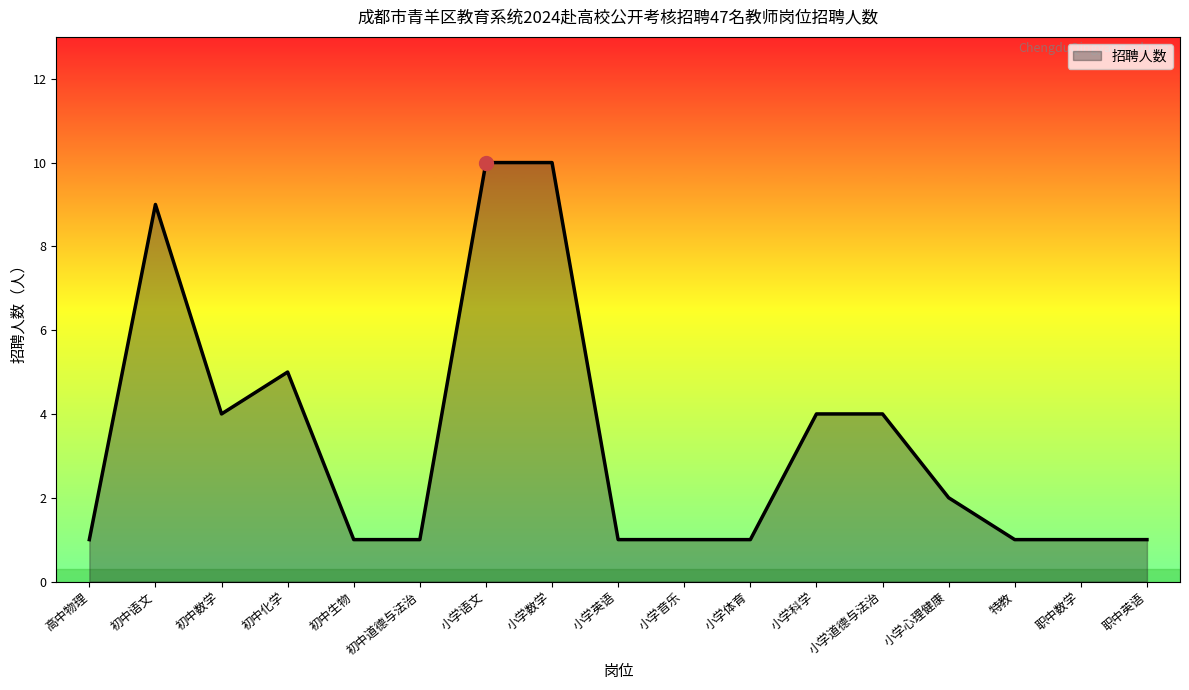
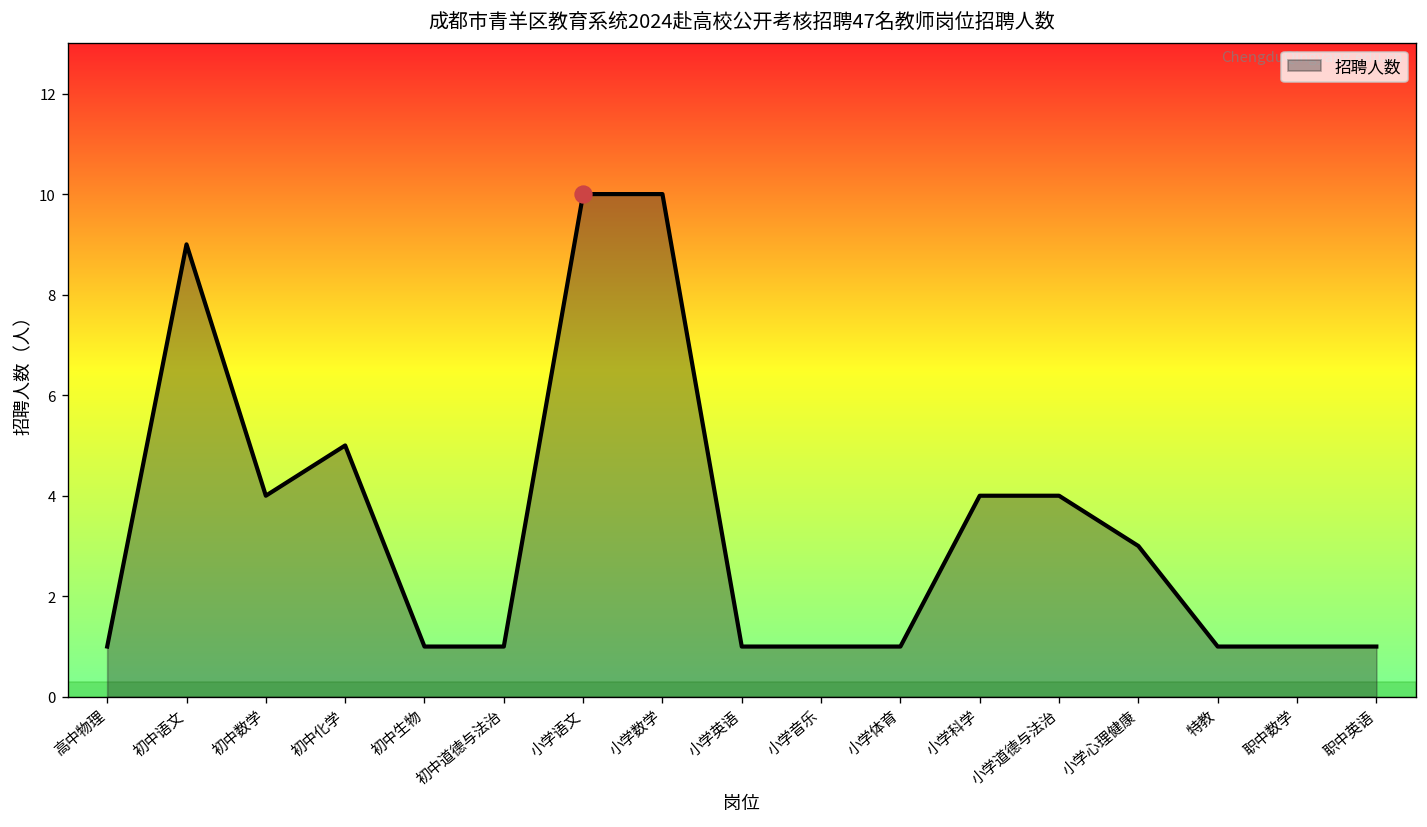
招聘人数, 小学心理健康: 2 -> 3
